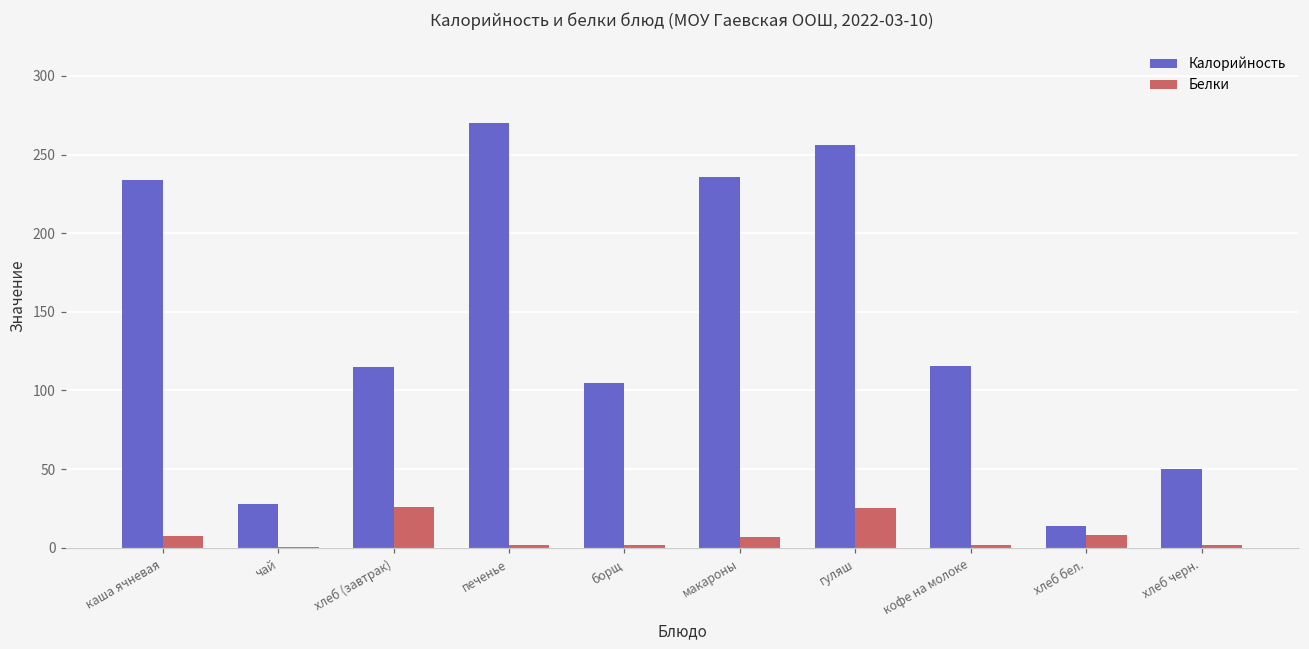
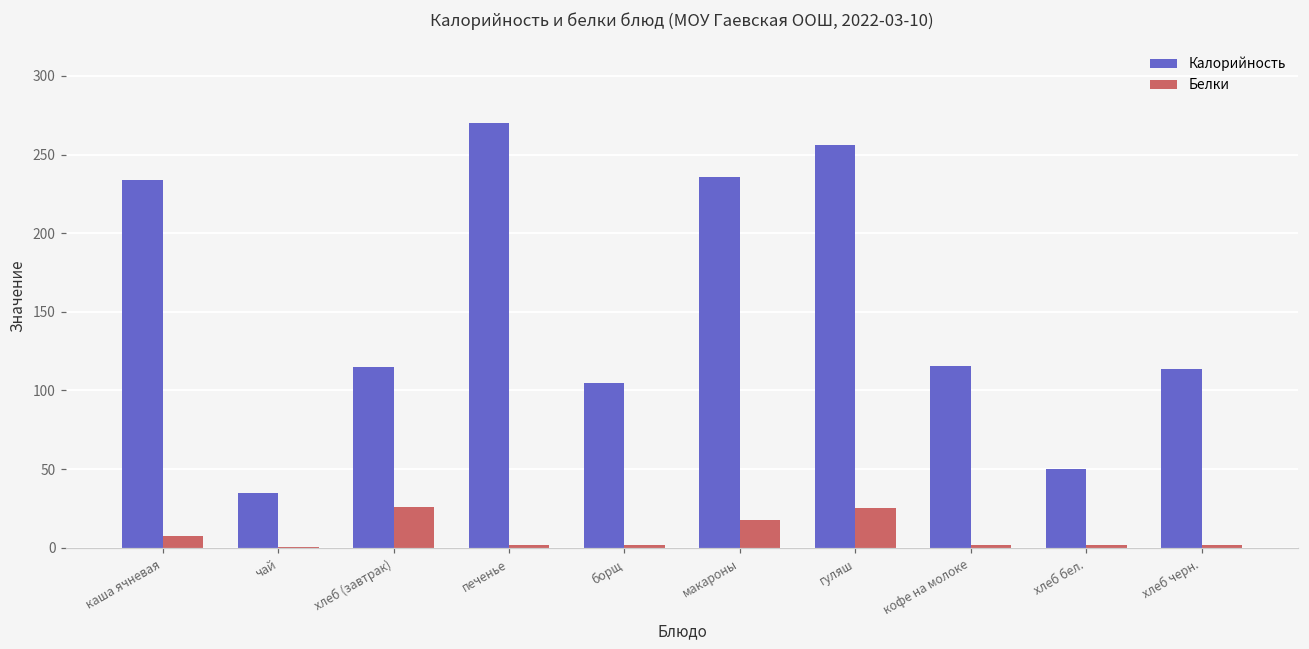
Калорийность, чай: 28 -> 35
Белки, макароны: 7 -> 17
Калорийность, хлеб бел.: 14 -> 50
Белки, хлеб бел.: 8 -> 2
Калорийность, хлеб черн.: 50 -> 114
